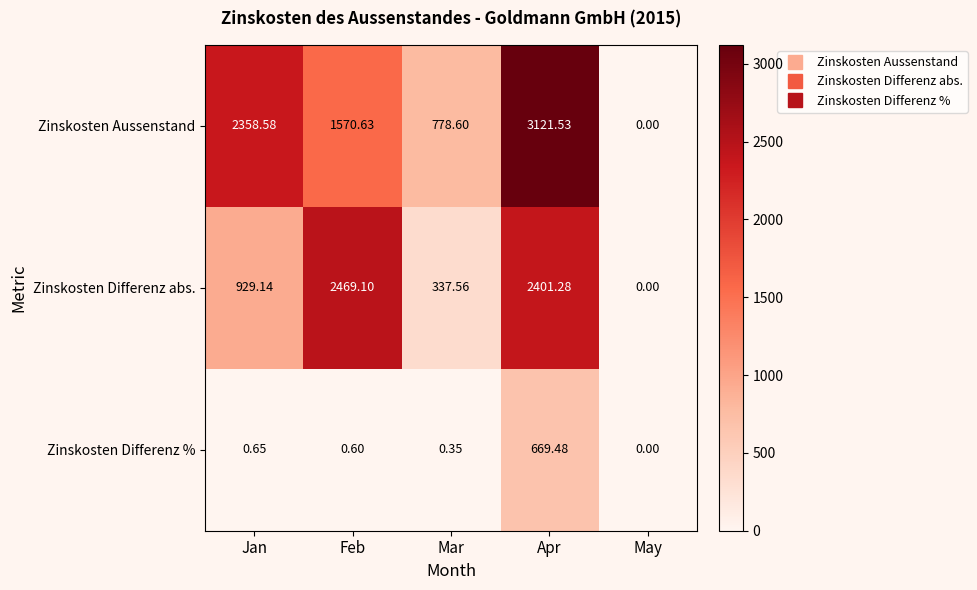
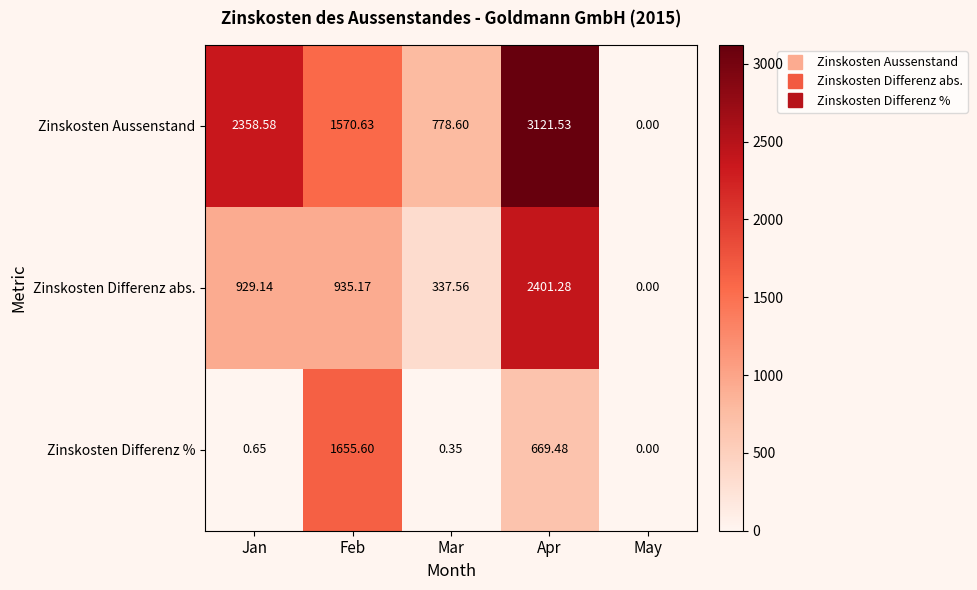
Zinskosten Differenz abs., Feb: 2469.10 -> 935.17
Zinskosten Differenz %, Feb: 0.60 -> 1655.60
